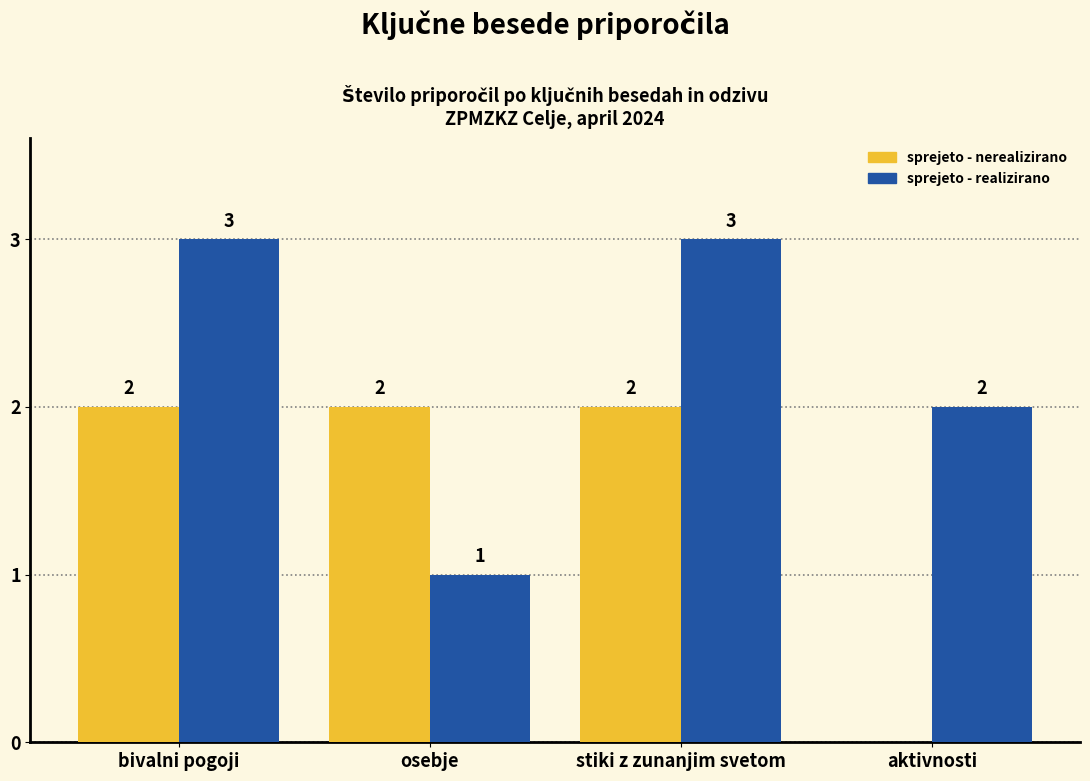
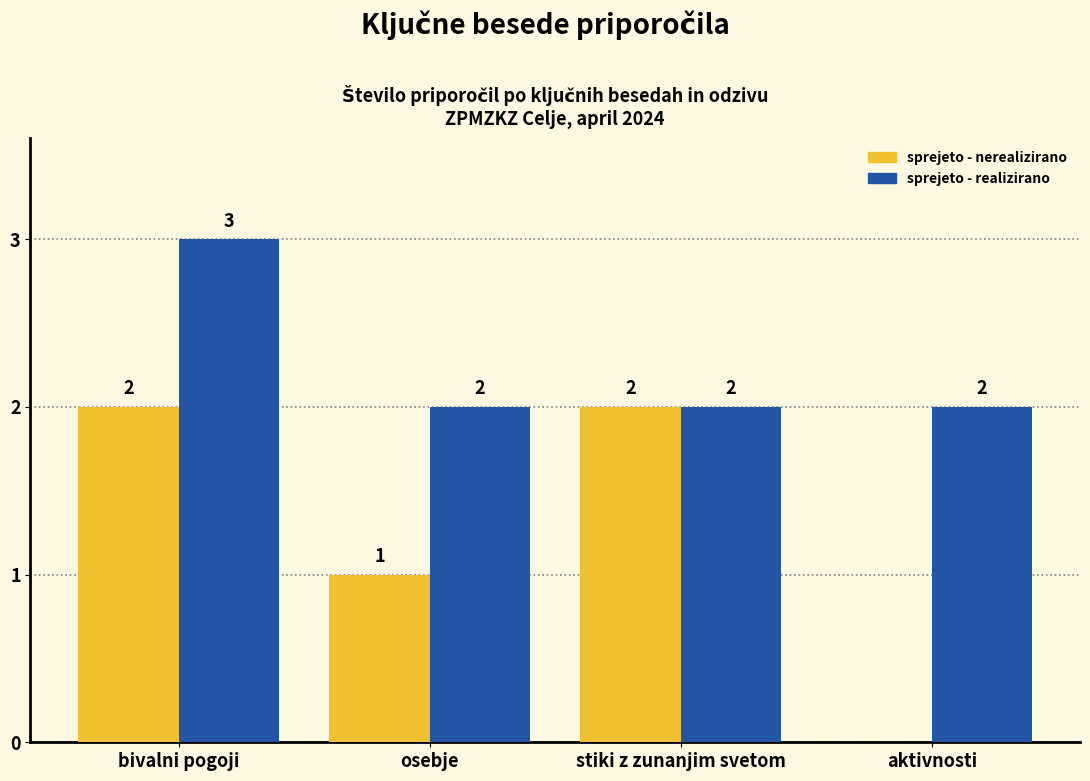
sprejeto - nerealizirano, osebje: 2 -> 1
sprejeto - realizirano, osebje: 1 -> 2
sprejeto - realizirano, stiki z zunanjim svetom: 3 -> 2
